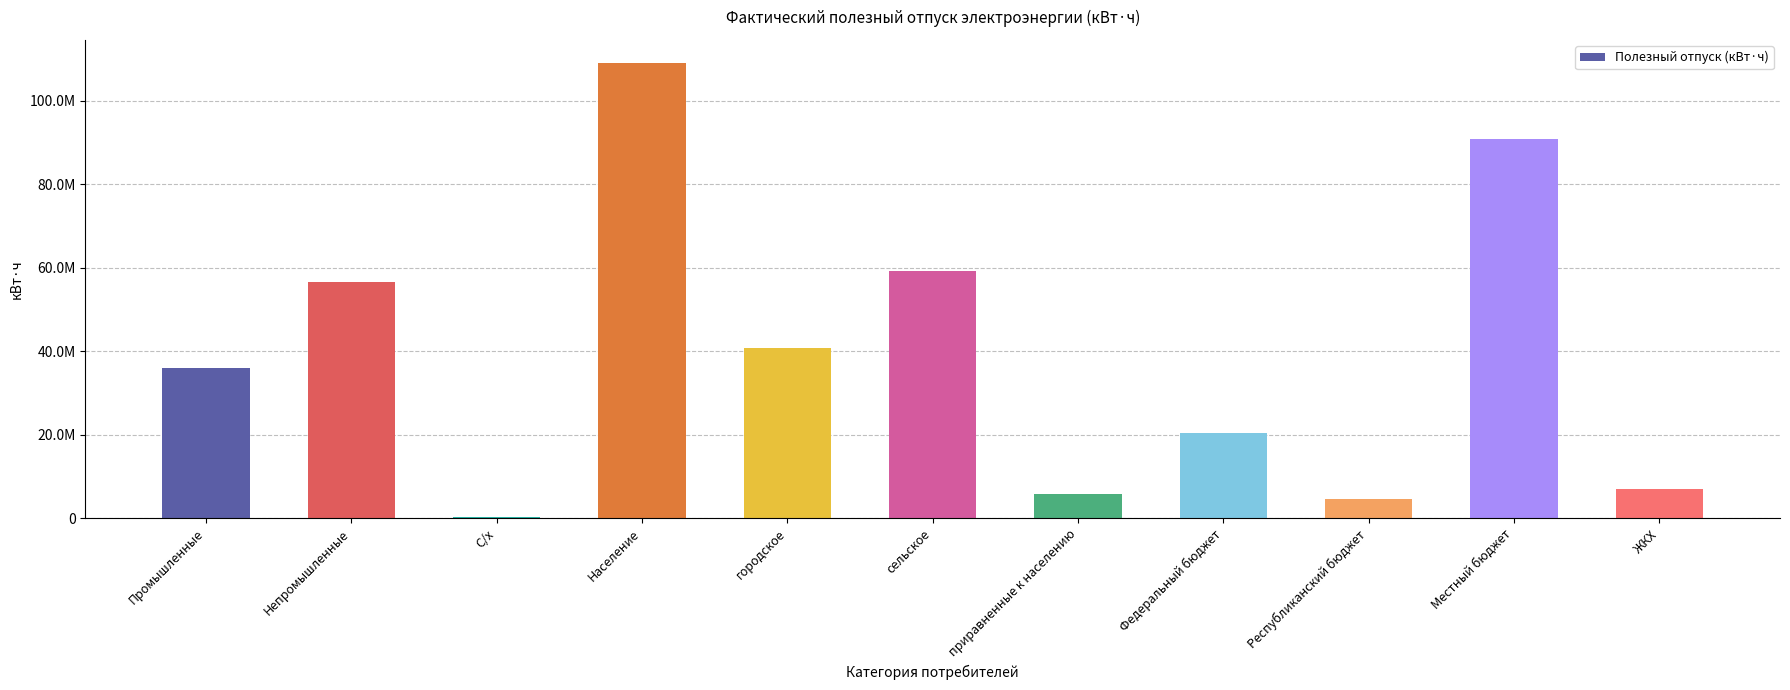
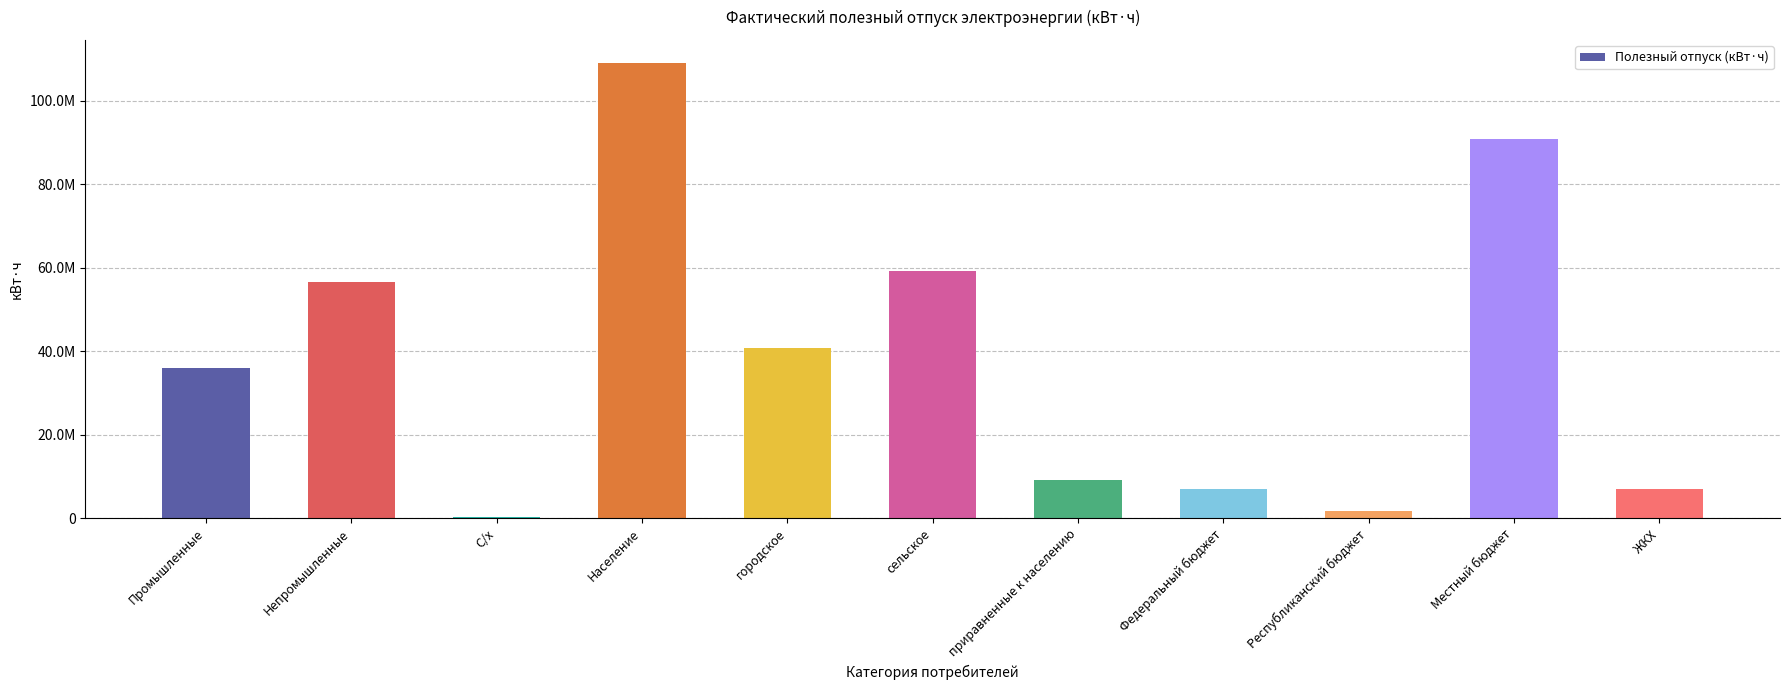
приравненные к населению: 6000000 -> 9000000
Федеральный бюджет: 20000000 -> 7000000
Республиканский бюджет: 5000000 -> 2000000
